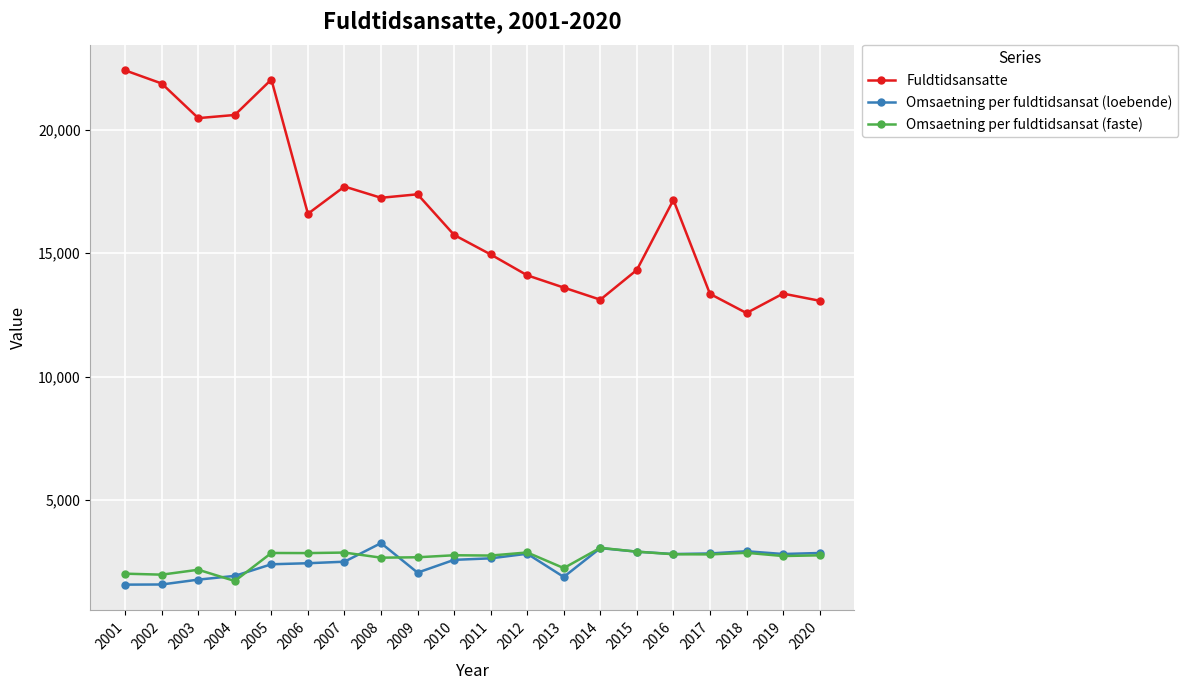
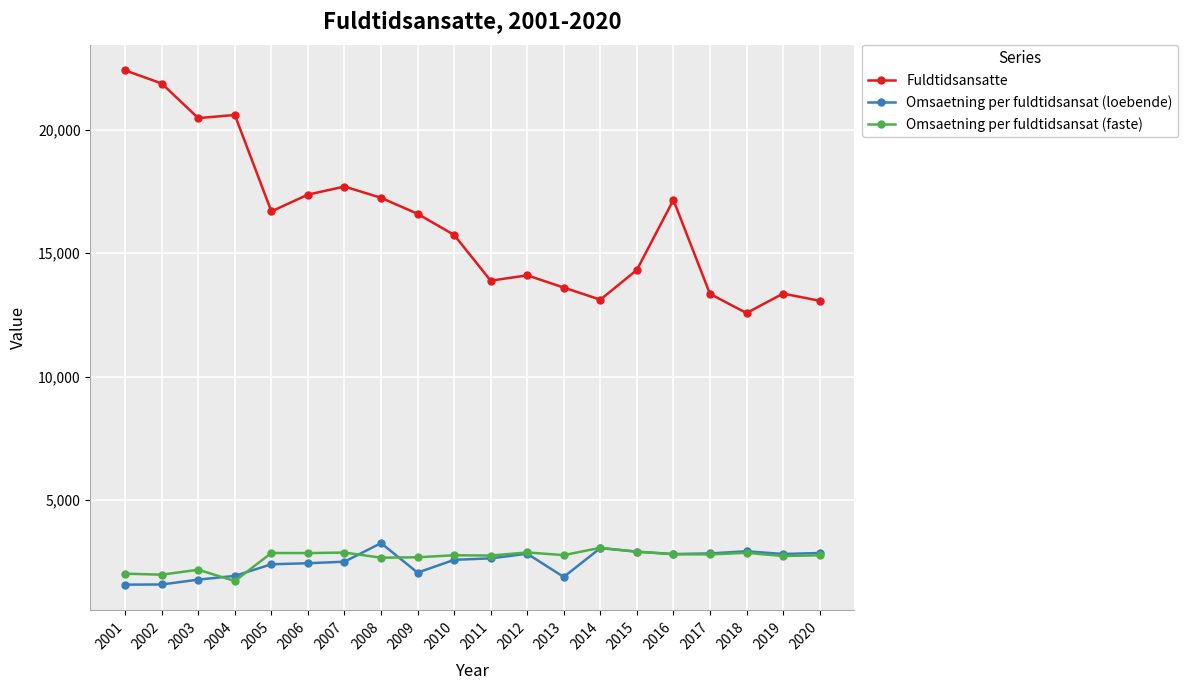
Fuldtidsansatte, 2005: 22,000 -> 16,700
Fuldtidsansatte, 2006: 16,600 -> 17,400
Fuldtidsansatte, 2009: 17,400 -> 16,600
Fuldtidsansatte, 2011: 14,900 -> 13,900
Omsaetning per fuldtidsansat (faste), 2013: 2,200 -> 2,800
